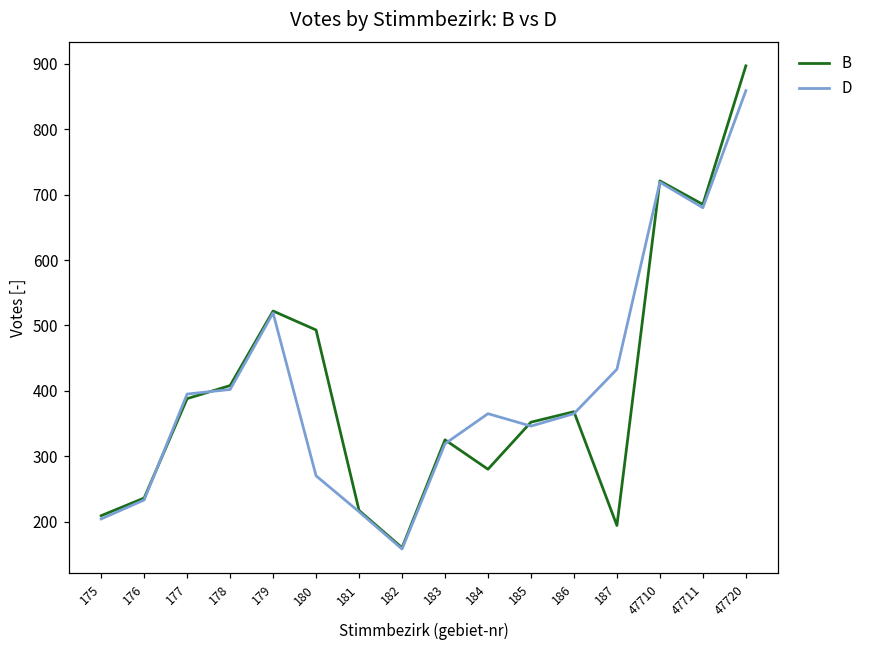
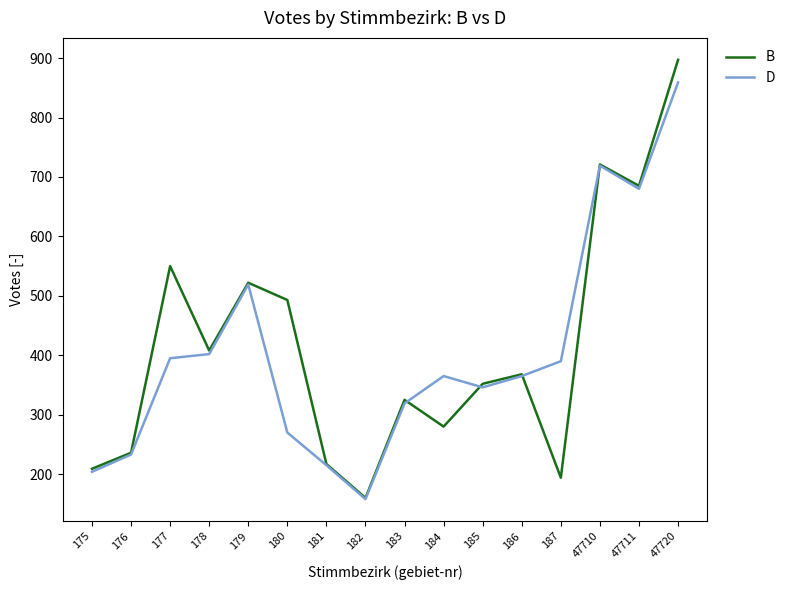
B, 177: 390 -> 550
D, 187: 430 -> 390
